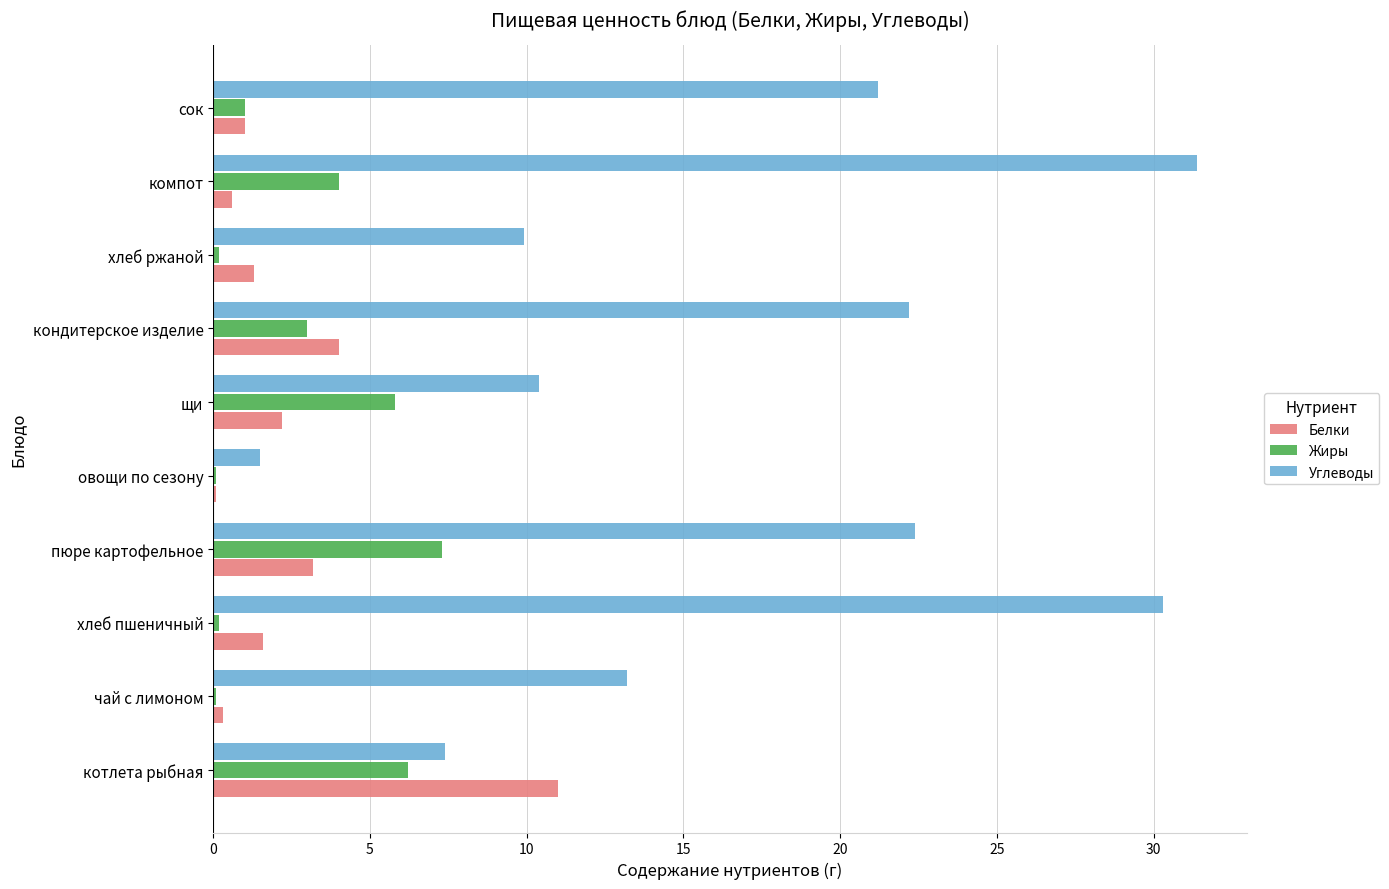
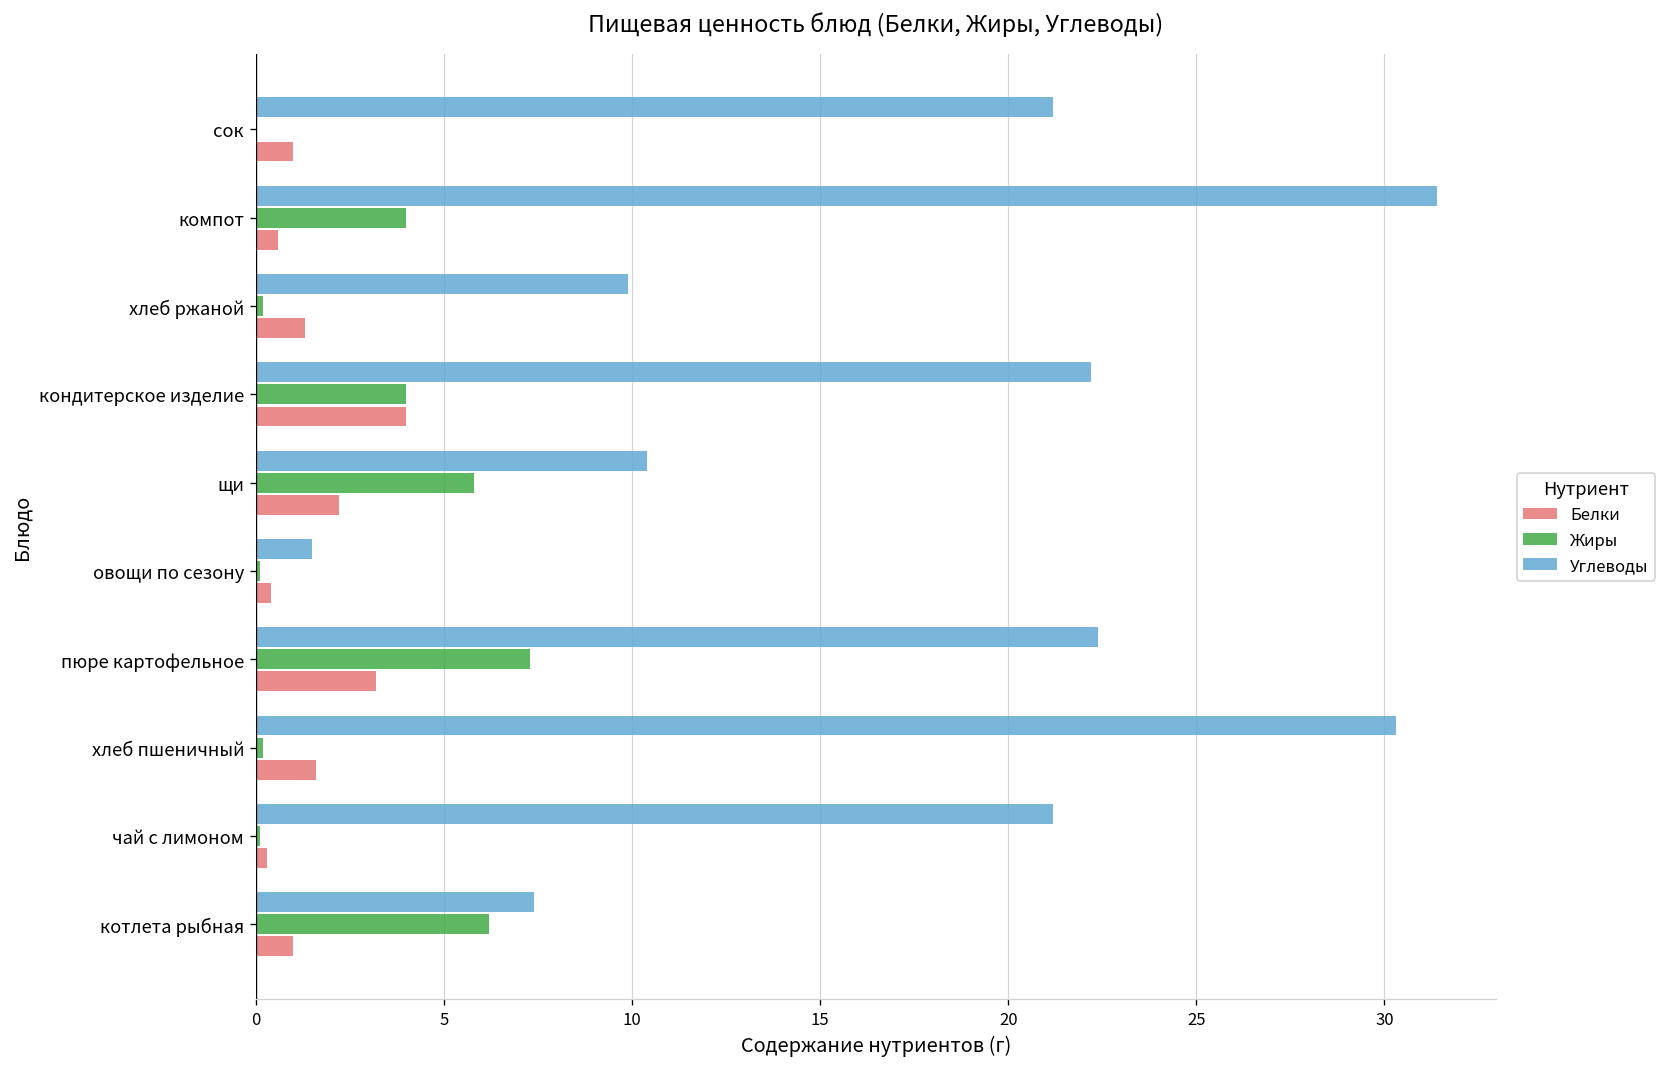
Жиры, сок: 1 -> 0
Жиры, кондитерское изделие: 3 -> 4
Белки, овощи по сезону: 0.1 -> 0.4
Углеводы, чай с лимоном: 13.2 -> 21.2
Белки, котлета рыбная: 11 -> 1
